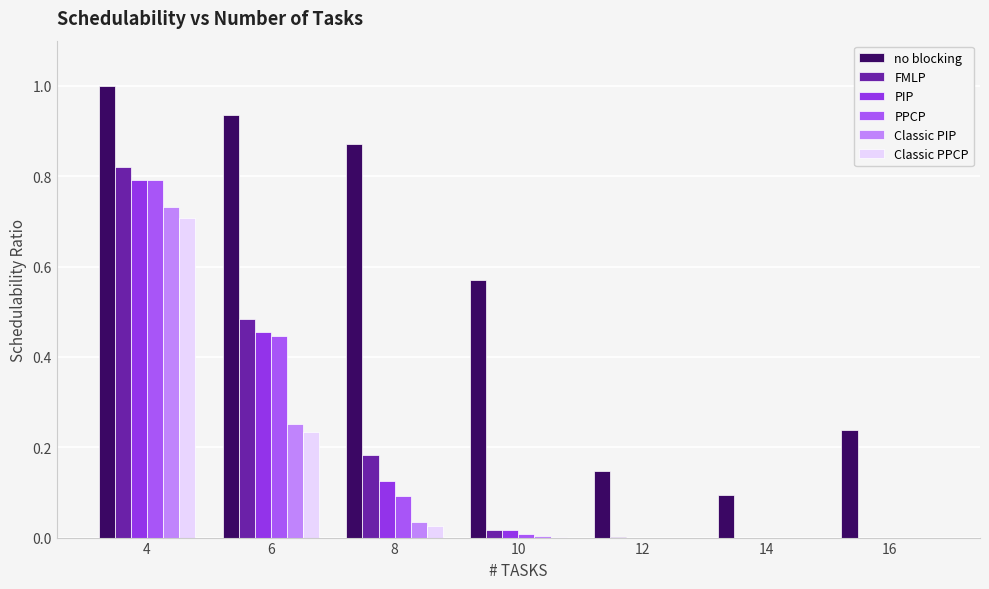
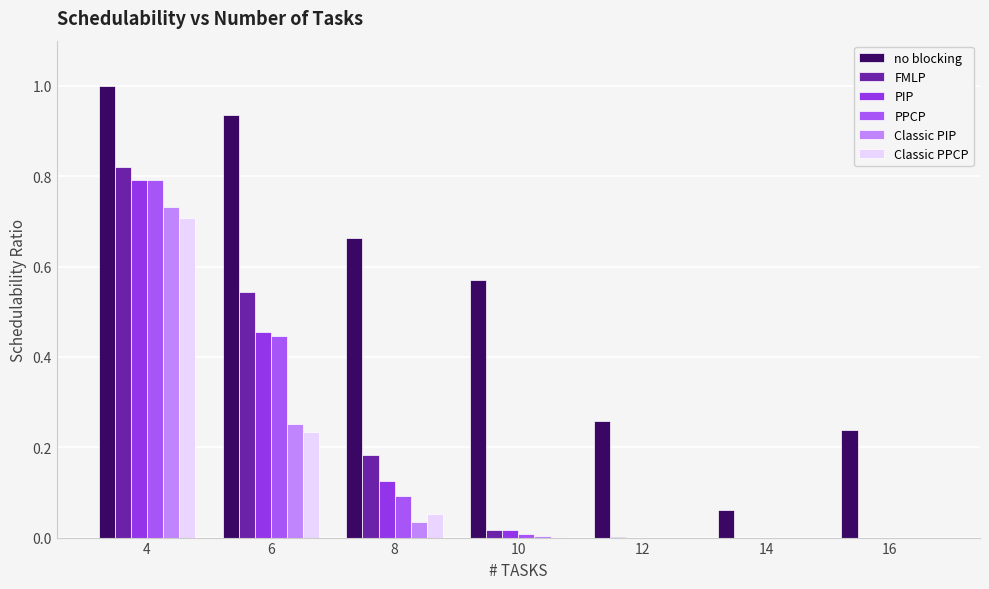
FMLP, 6: 0.48 -> 0.54
no blocking, 8: 0.87 -> 0.66
Classic PPCP, 8: 0.02 -> 0.05
no blocking, 12: 0.15 -> 0.26
no blocking, 14: 0.09 -> 0.06
